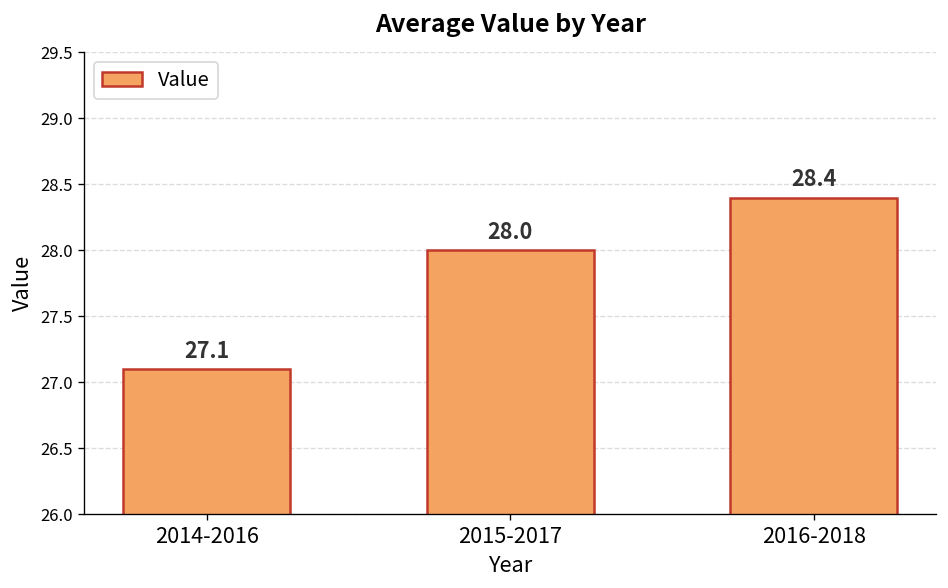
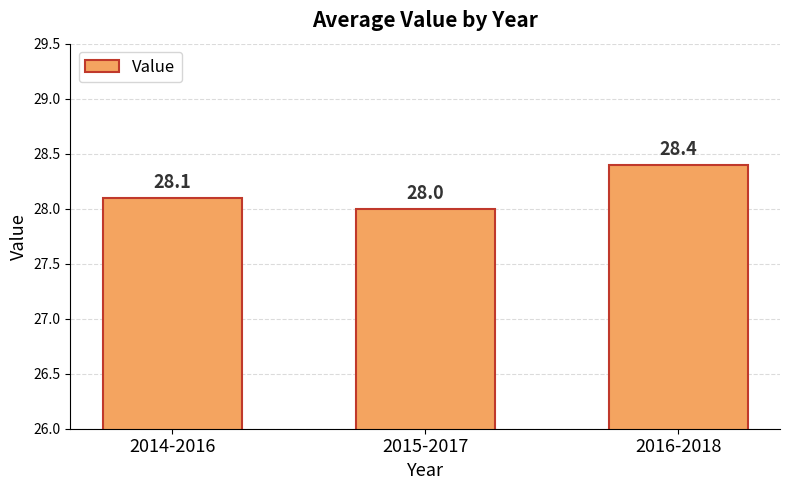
2014-2016: 27.1 -> 28.1
